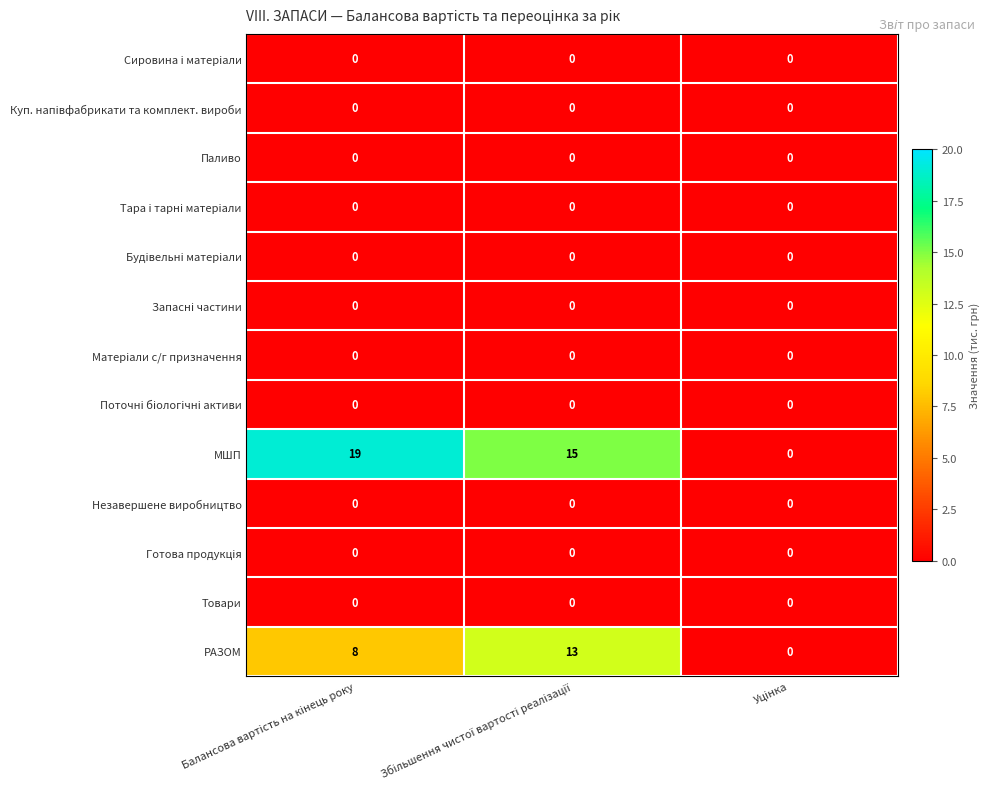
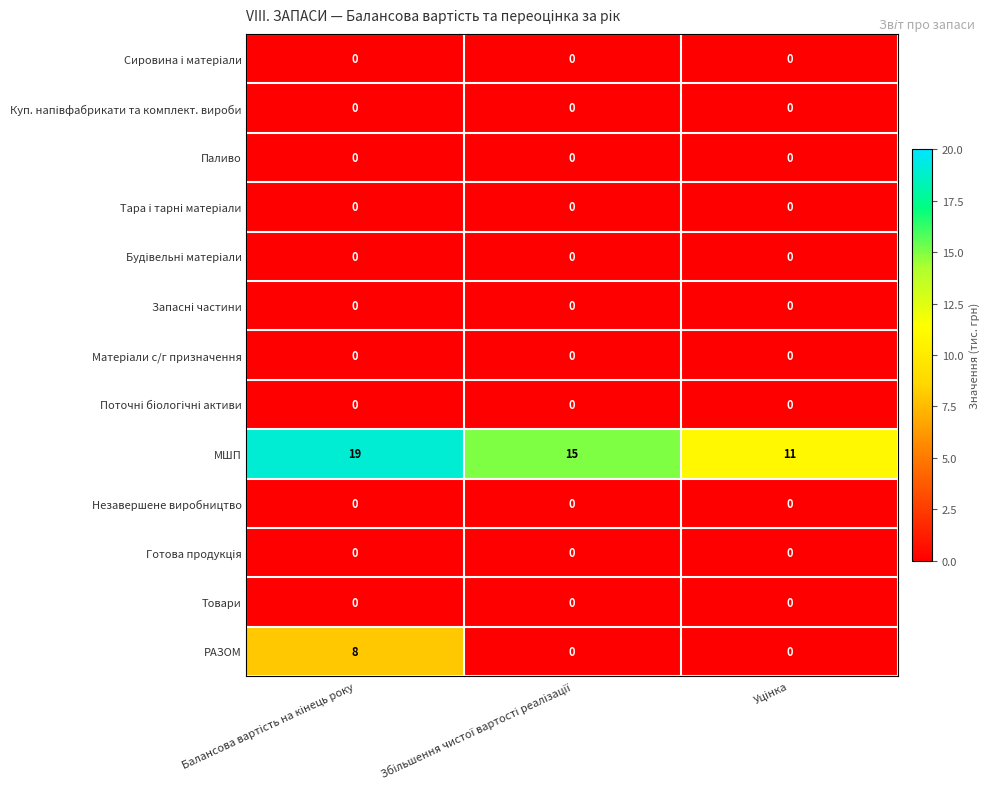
МШП, Уцінка: 0 -> 11
РАЗОМ, Збільшення чистої вартості реалізації: 13 -> 0
